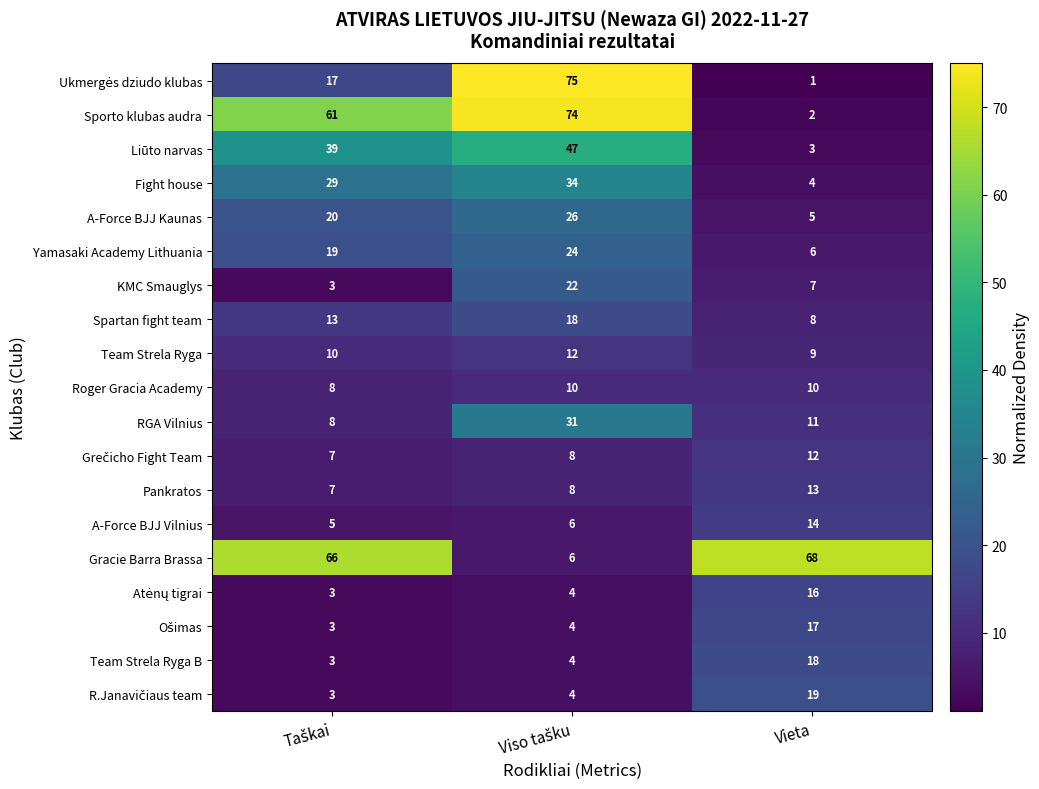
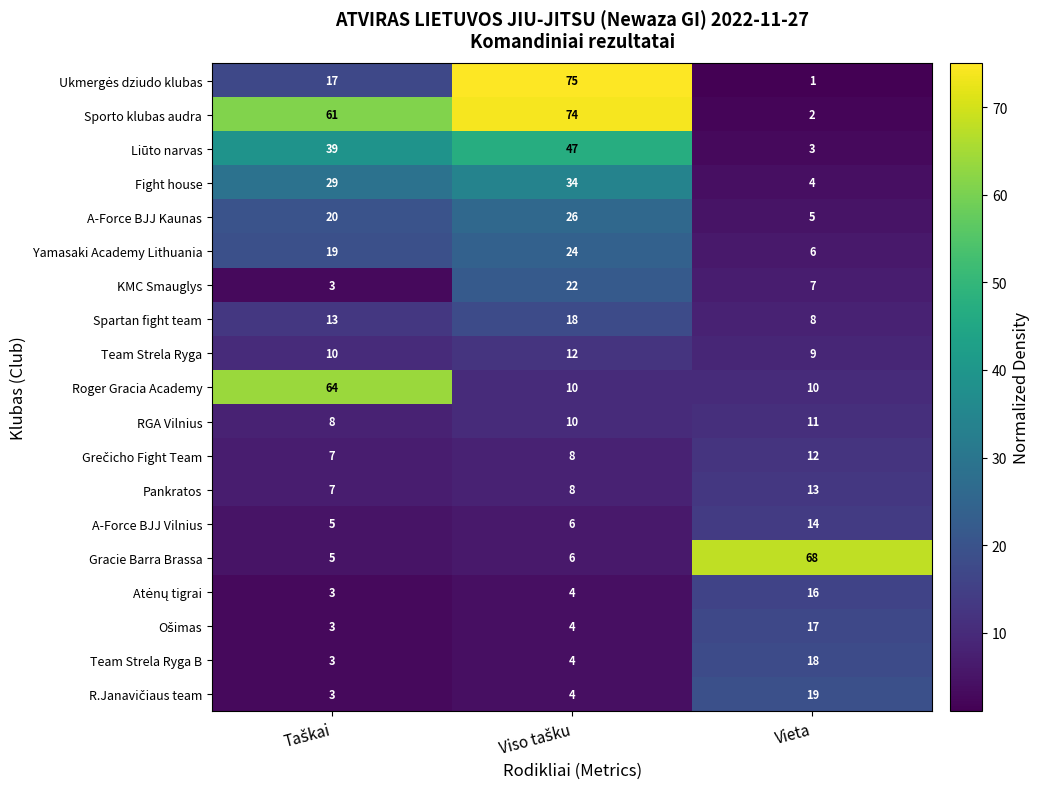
Roger Gracia Academy, Taškai: 8 -> 64
RGA Vilnius, Viso tašku: 31 -> 10
Gracie Barra Brassa, Taškai: 66 -> 5
